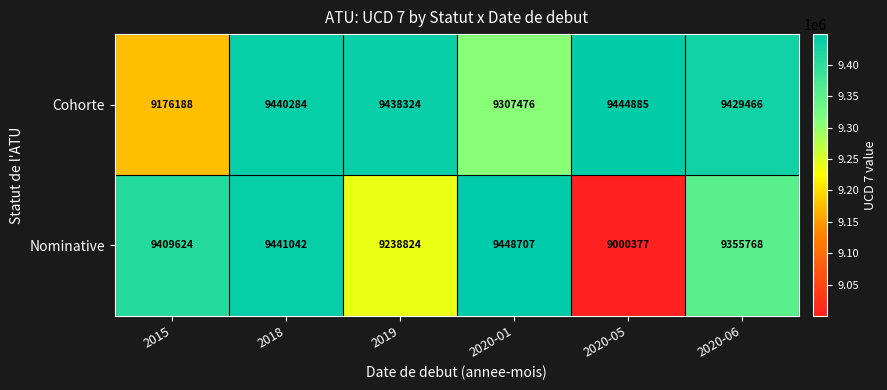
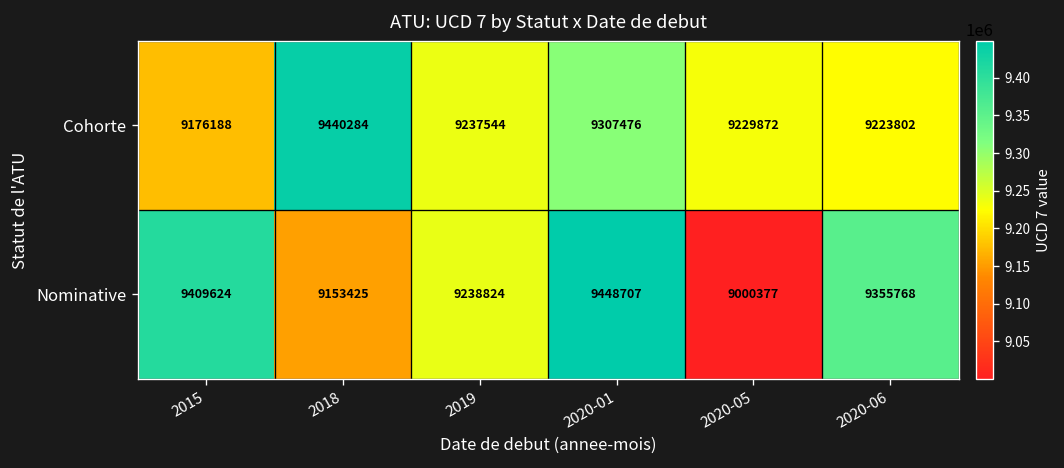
Cohorte, 2019: 9438324 -> 9237544
Cohorte, 2020-05: 9444885 -> 9229872
Cohorte, 2020-06: 9429466 -> 9223802
Nominative, 2018: 9441042 -> 9153425
